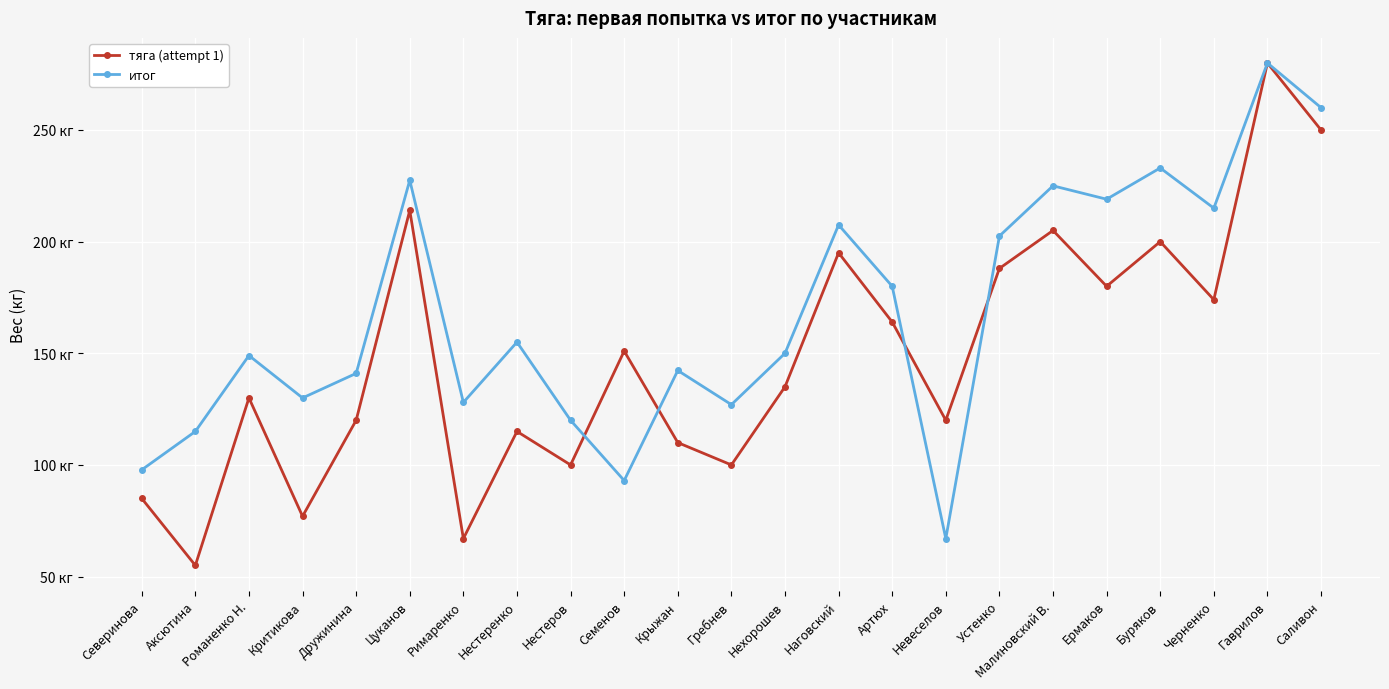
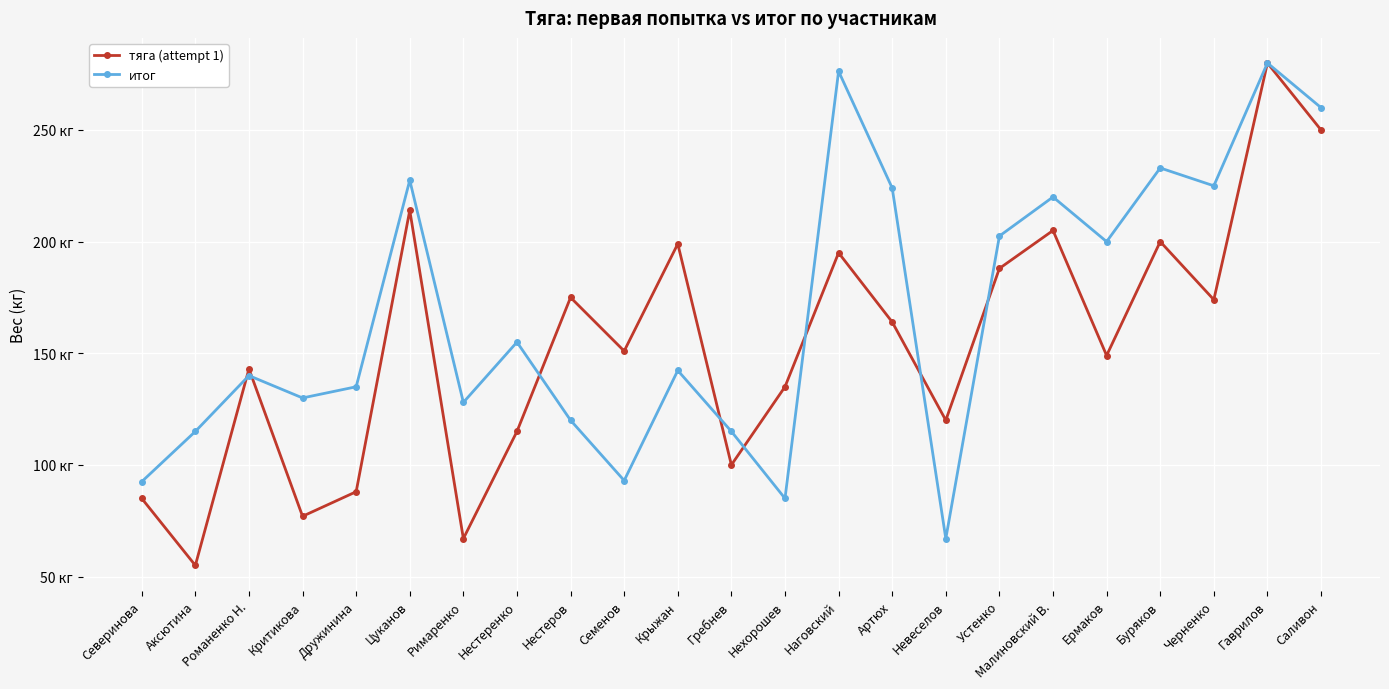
итог, Северинова: 98 кг -> 93 кг
тяга (attempt 1), Романенко Н.: 130 кг -> 143 кг
итог, Романенко Н.: 149 кг -> 140 кг
тяга (attempt 1), Дружинина: 120 кг -> 88 кг
итог, Дружинина: 141 кг -> 135 кг
тяга (attempt 1), Нестеров: 100 кг -> 175 кг
тяга (attempt 1), Крыжан: 110 кг -> 199 кг
итог, Гребнев: 127 кг -> 115 кг
итог, Нехорошев: 150 кг -> 85 кг
итог, Наговский: 208 кг -> 276 кг
итог, Артюх: 180 кг -> 224 кг
итог, Малиновский В.: 225 кг -> 220 кг
тяга (attempt 1), Ермаков: 180 кг -> 149 кг
итог, Ермаков: 219 кг -> 200 кг
итог, Черненко: 215 кг -> 225 кг
